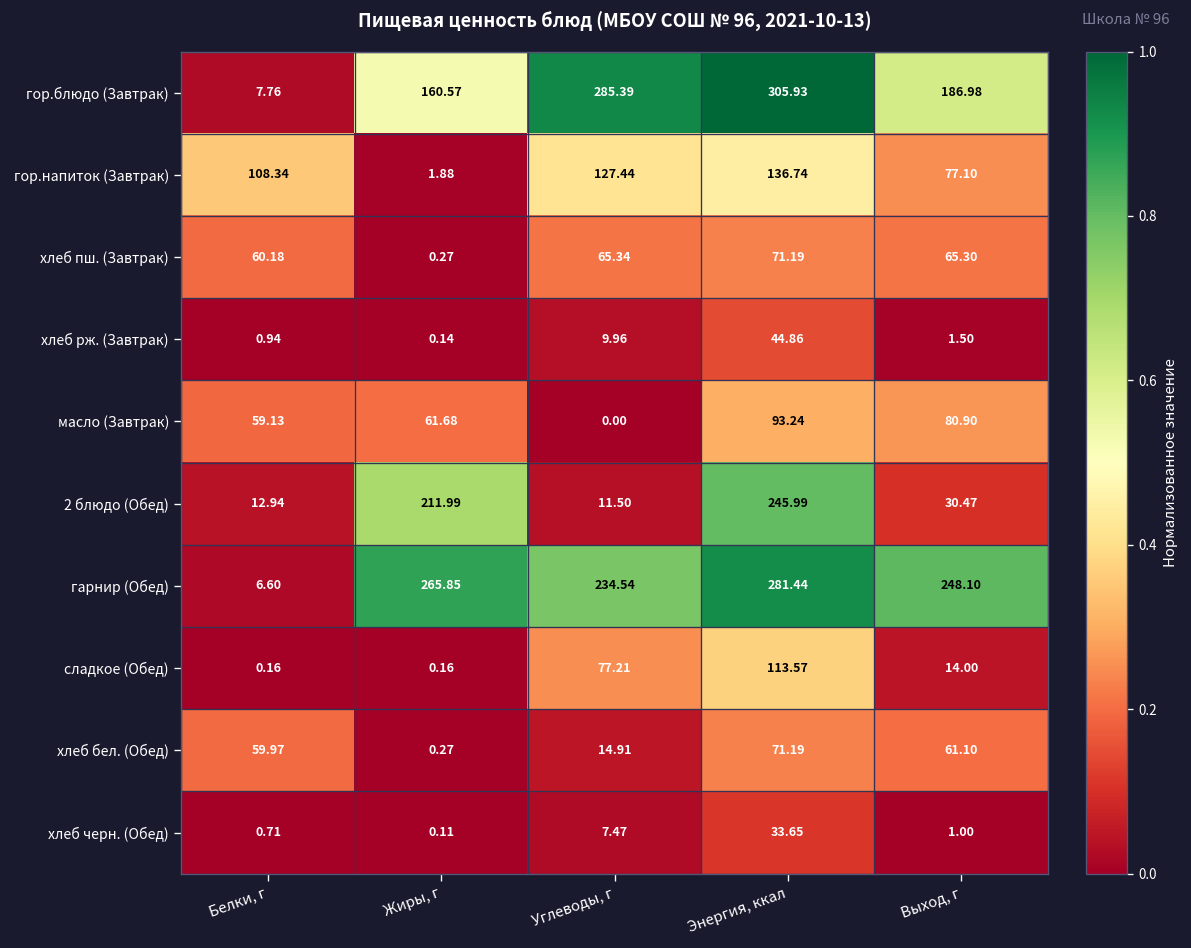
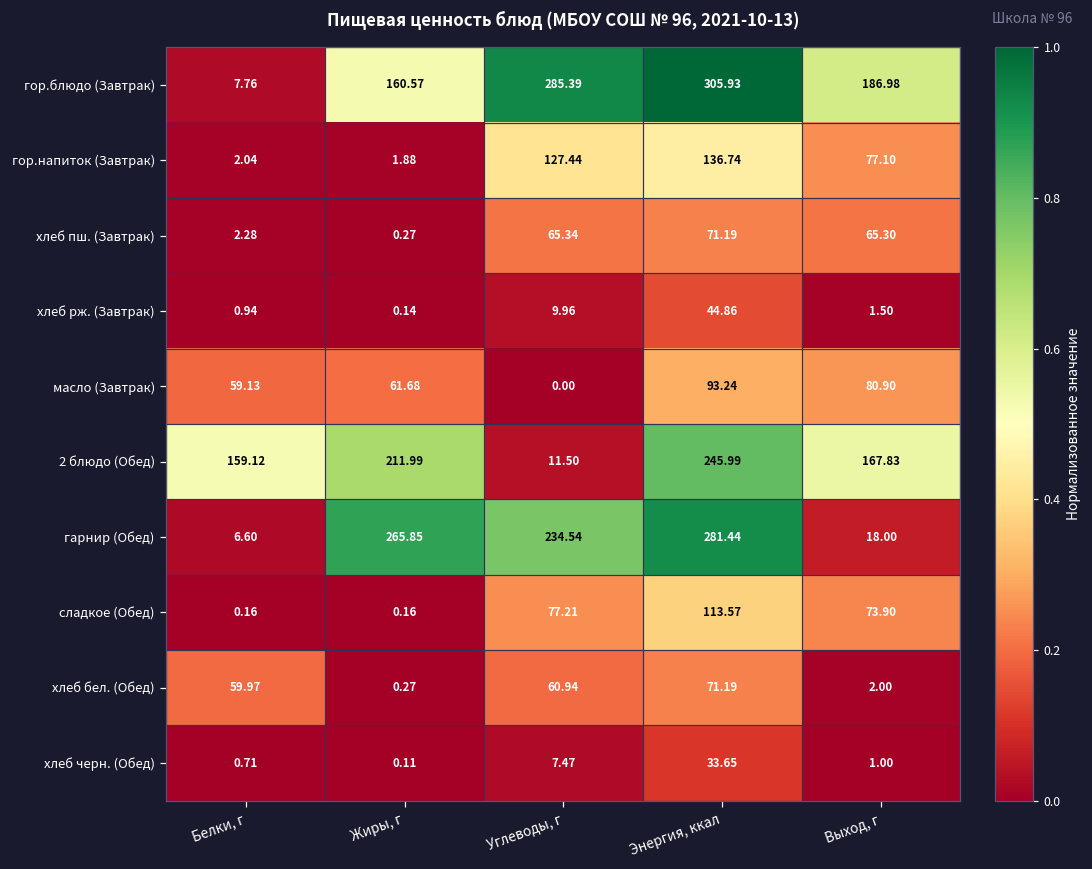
гор.напиток (Завтрак), Белки, г: 108.34 -> 2.04
хлеб пш. (Завтрак), Белки, г: 60.18 -> 2.28
2 блюдо (Обед), Белки, г: 12.94 -> 159.12
2 блюдо (Обед), Выход, г: 30.47 -> 167.83
гарнир (Обед), Выход, г: 248.10 -> 18.00
сладкое (Обед), Выход, г: 14.00 -> 73.90
хлеб бел. (Обед), Углеводы, г: 14.91 -> 60.94
хлеб бел. (Обед), Выход, г: 61.10 -> 2.00
